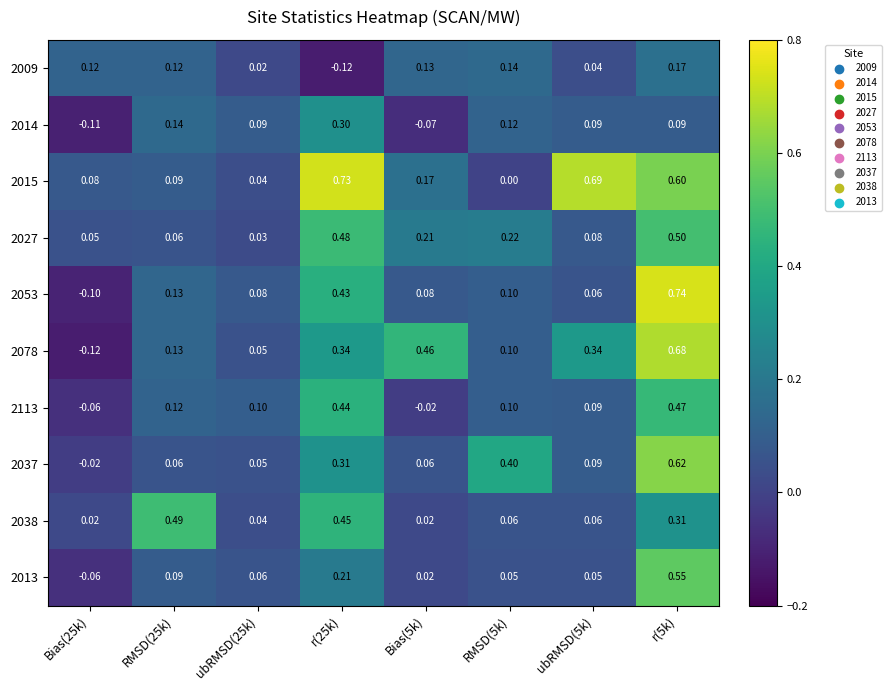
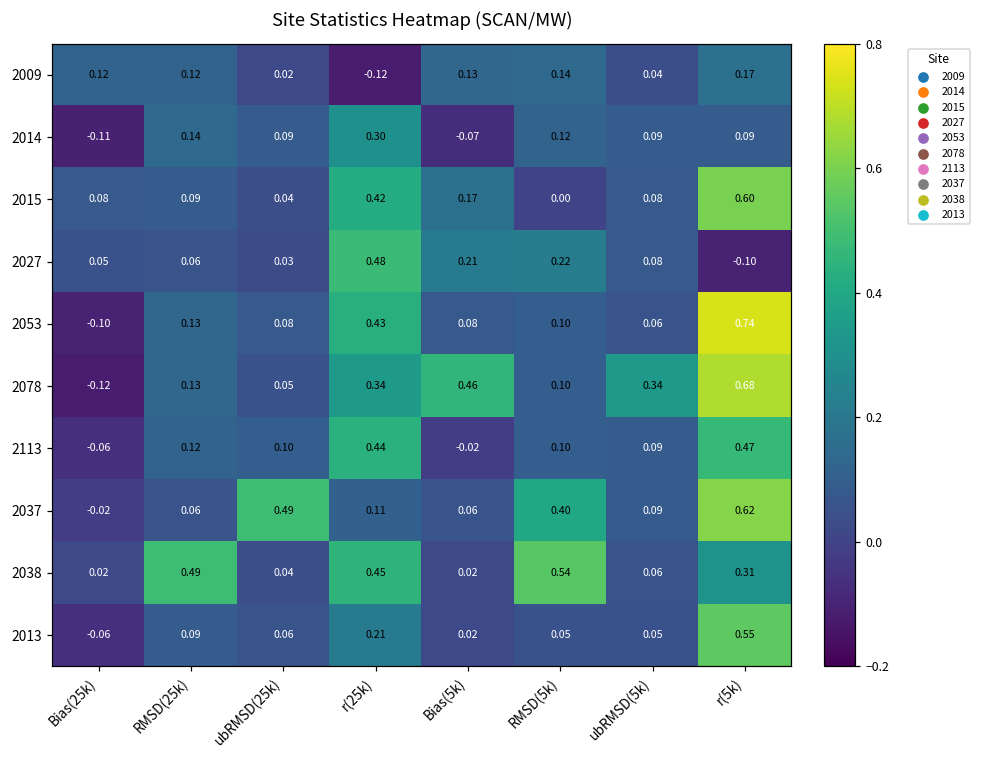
2015, r(25k): 0.73 -> 0.42
2015, ubRMSD(5k): 0.69 -> 0.08
2027, r(5k): 0.50 -> -0.10
2037, ubRMSD(25k): 0.05 -> 0.49
2037, r(25k): 0.31 -> 0.11
2038, RMSD(5k): 0.06 -> 0.54
